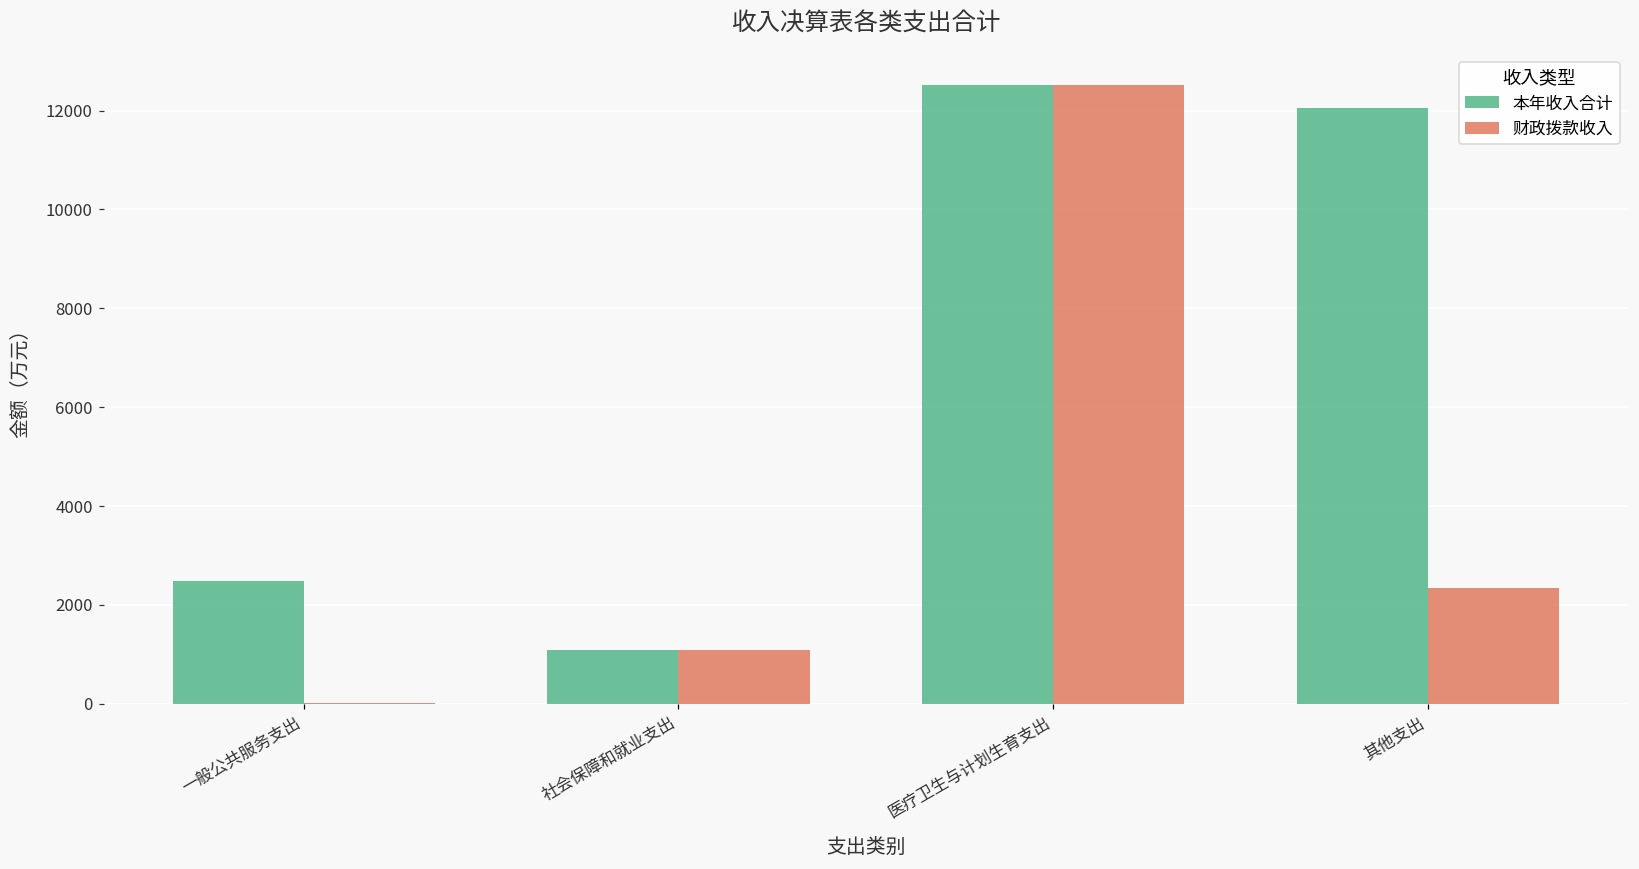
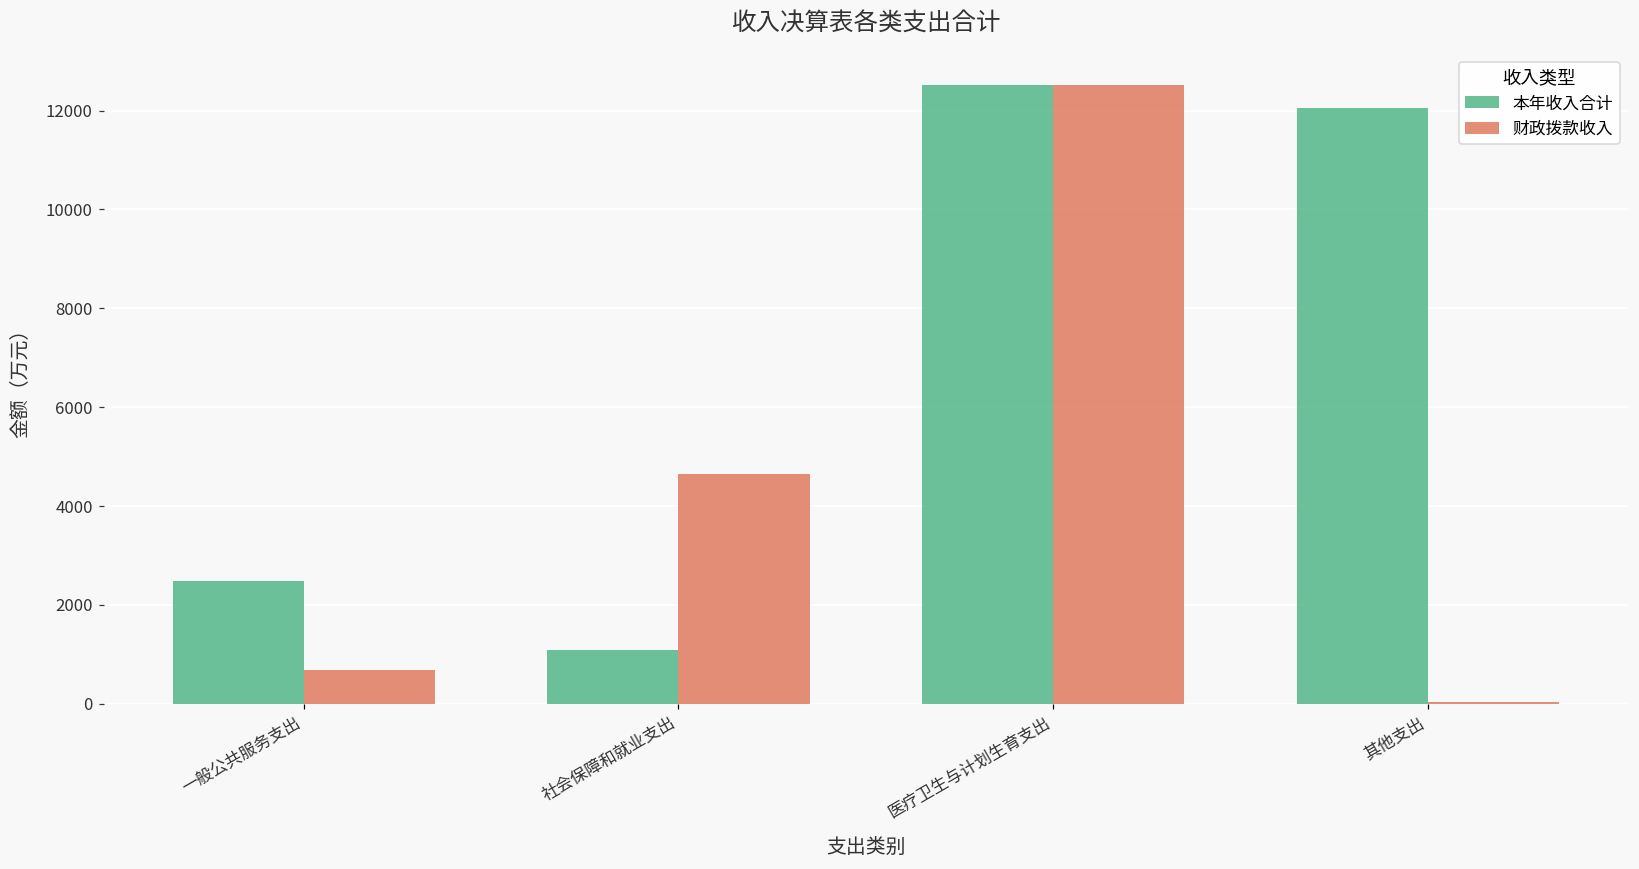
财政拨款收入, 一般公共服务支出: 0 -> 700
财政拨款收入, 社会保障和就业支出: 1100 -> 4600
财政拨款收入, 其他支出: 2300 -> 0
